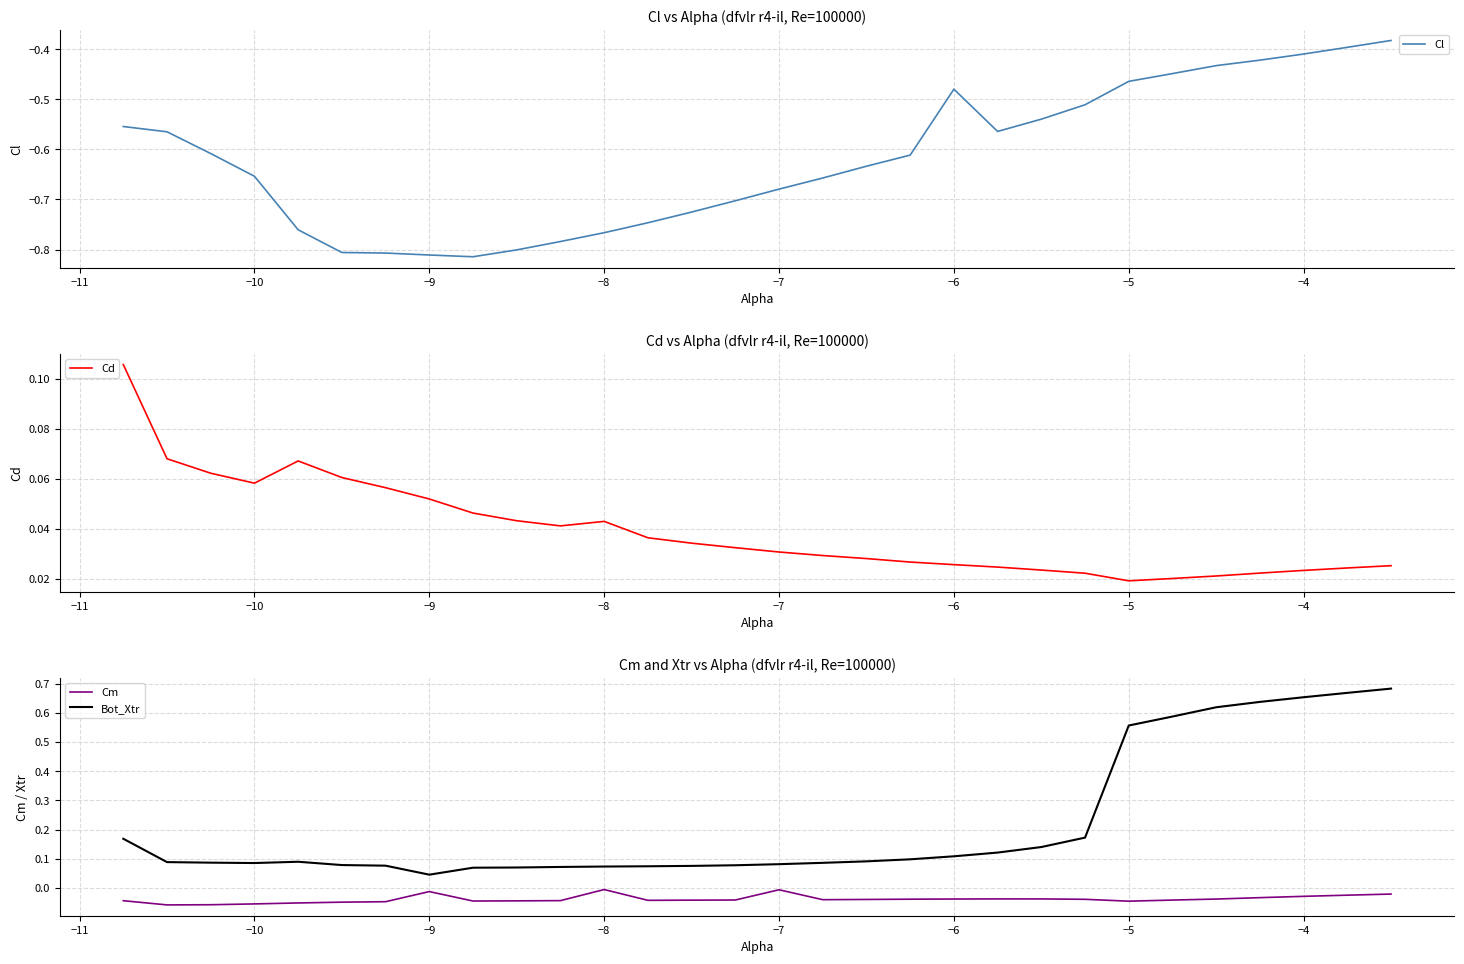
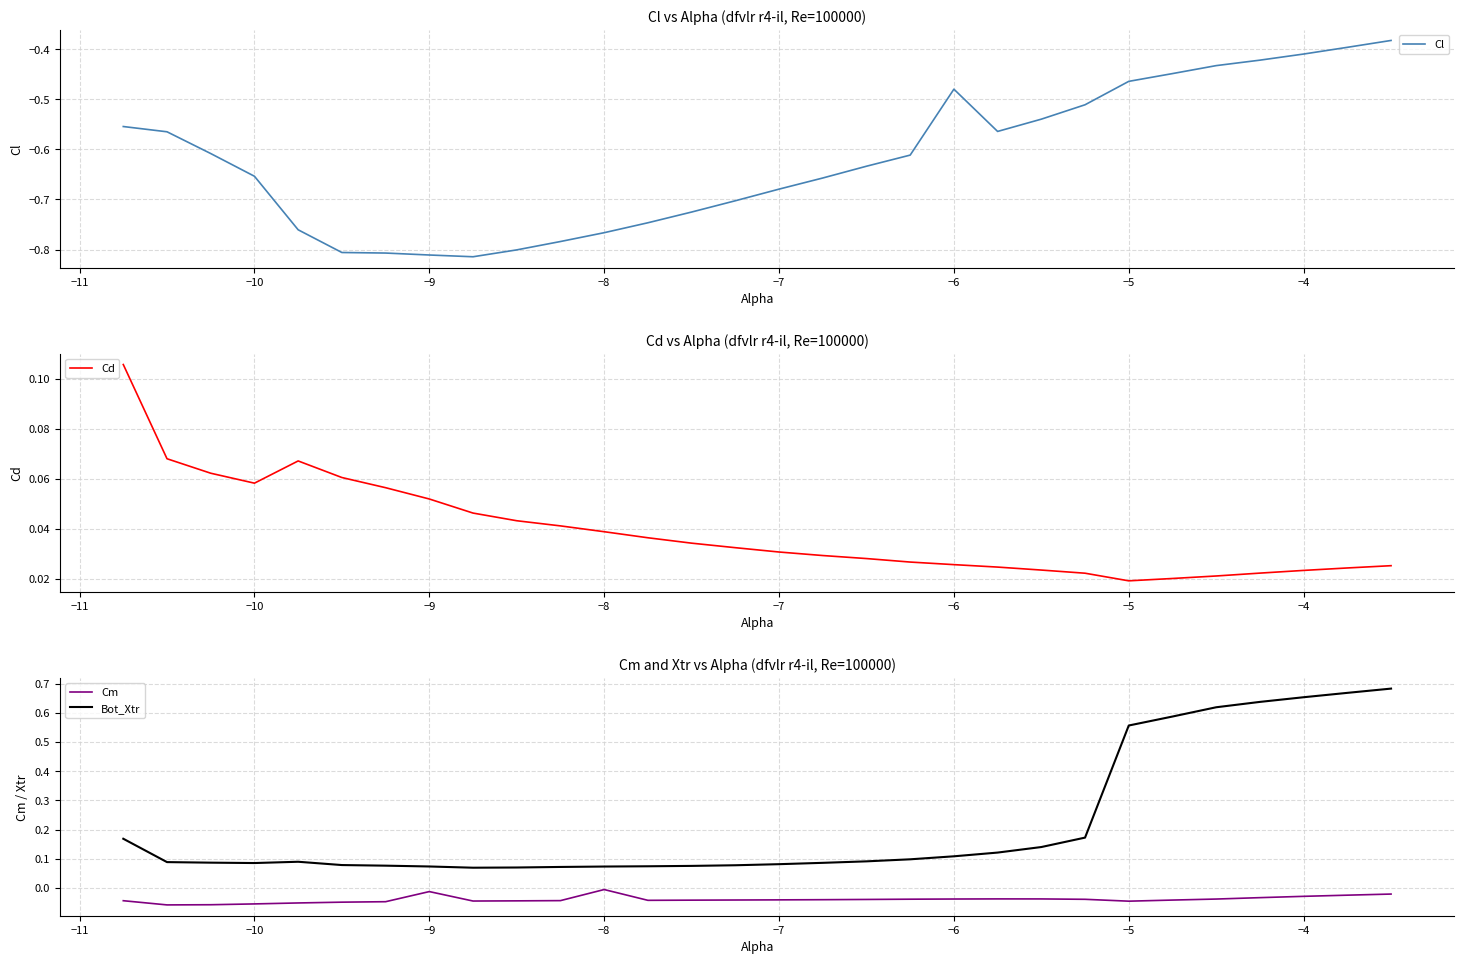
Cd vs Alpha (dfvlr r4-il, Re=100000), −8: 0.043 -> 0.039
Cm and Xtr vs Alpha (dfvlr r4-il, Re=100000), Bot_Xtr, −9: 0.05 -> 0.07
Cm and Xtr vs Alpha (dfvlr r4-il, Re=100000), Cm, −7: -0.01 -> -0.04
